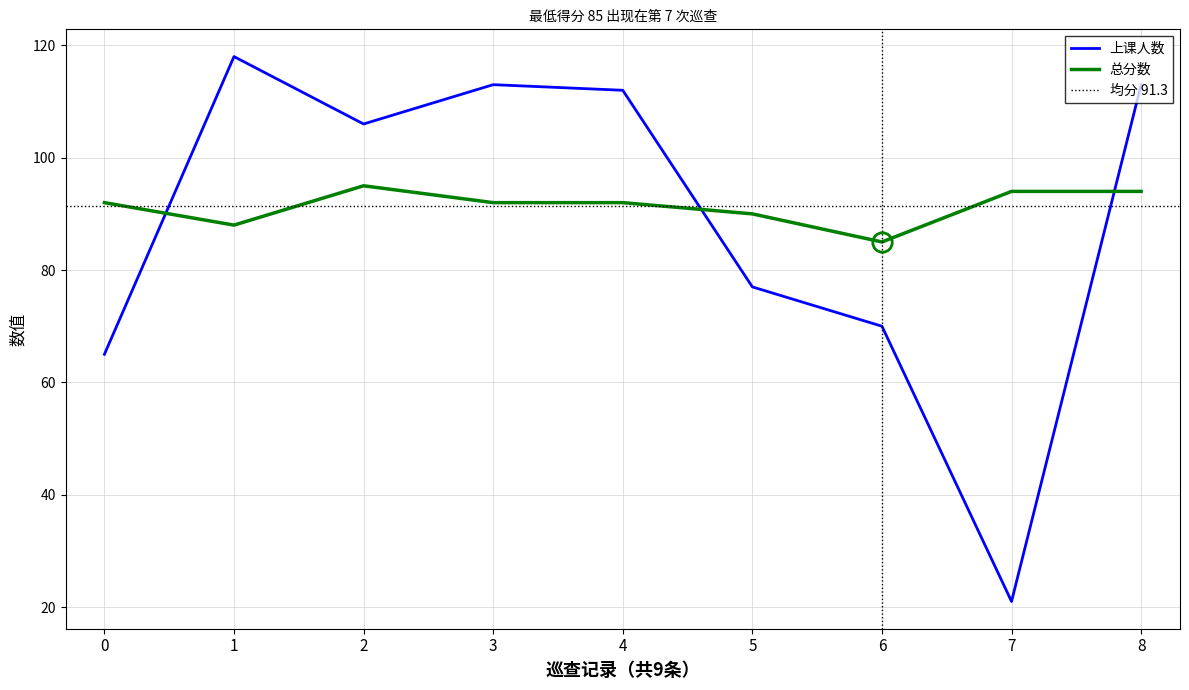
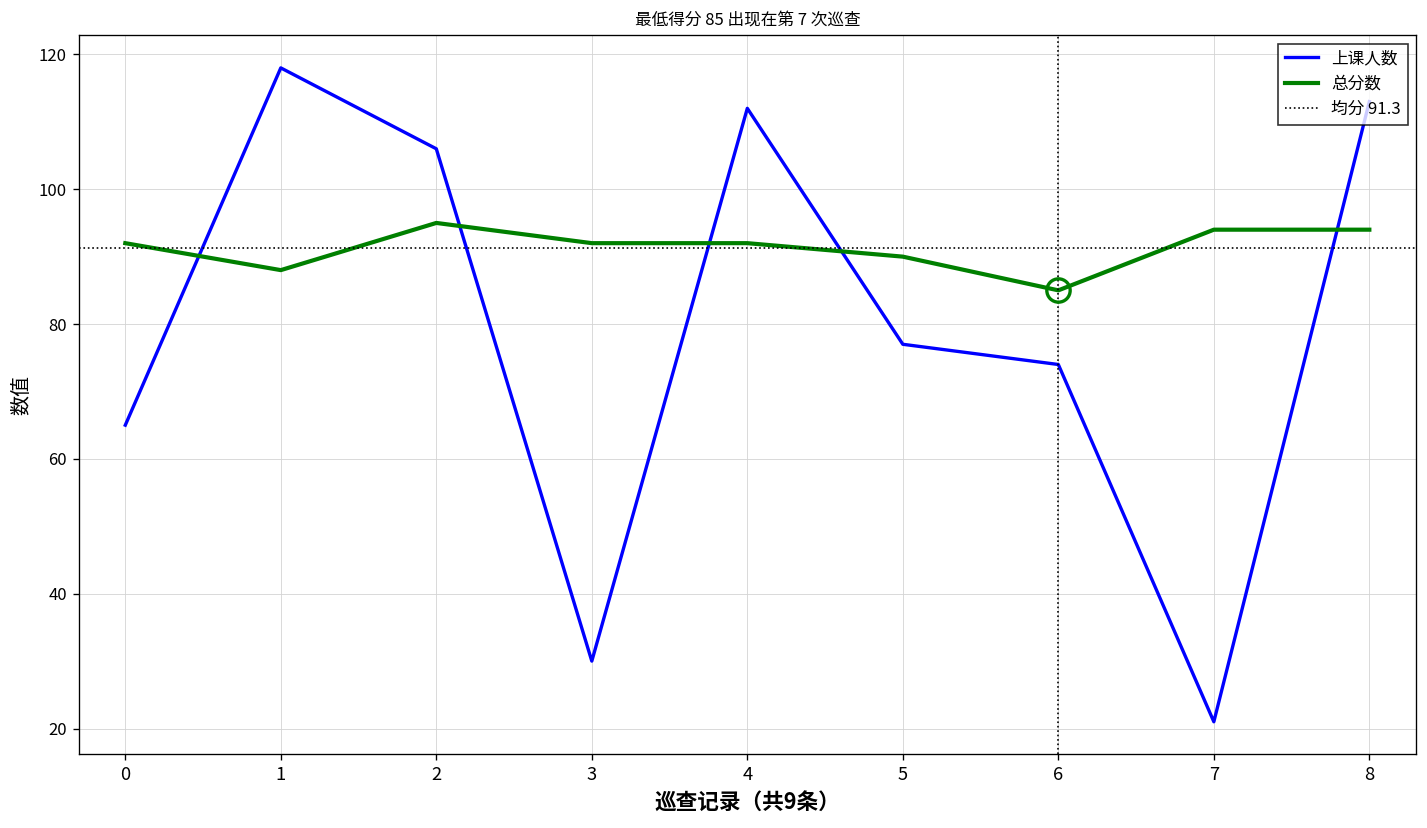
上课人数, 3: 113 -> 30
上课人数, 6: 70 -> 74
